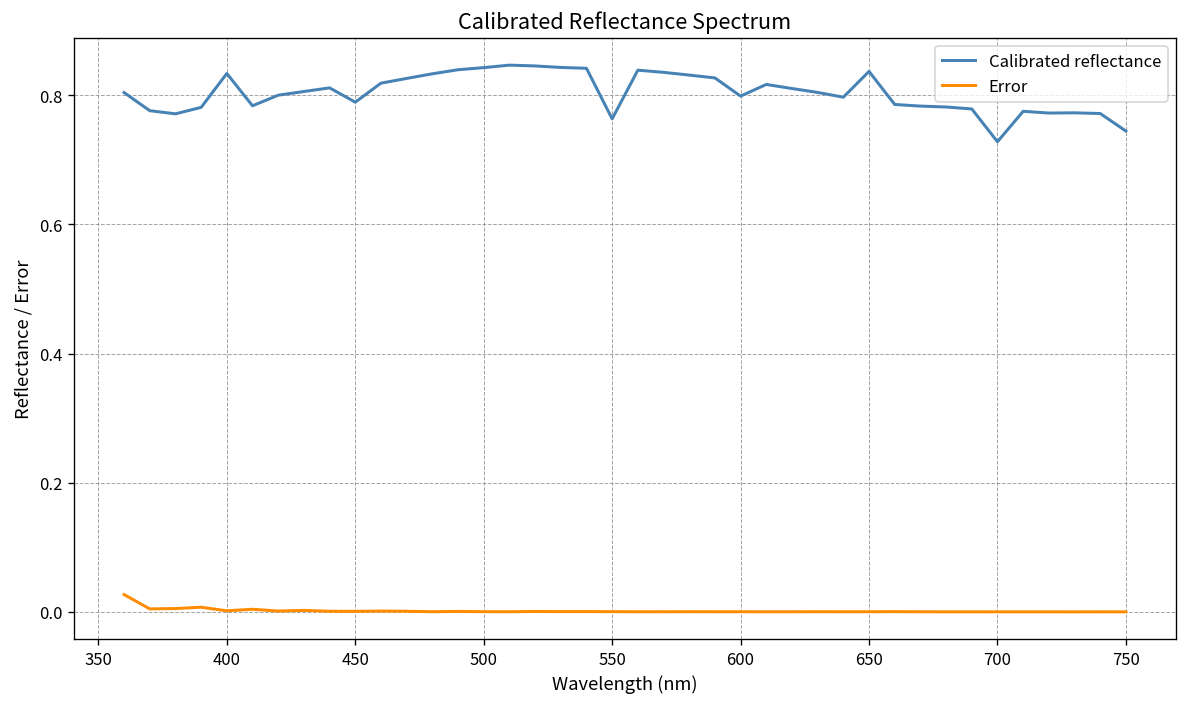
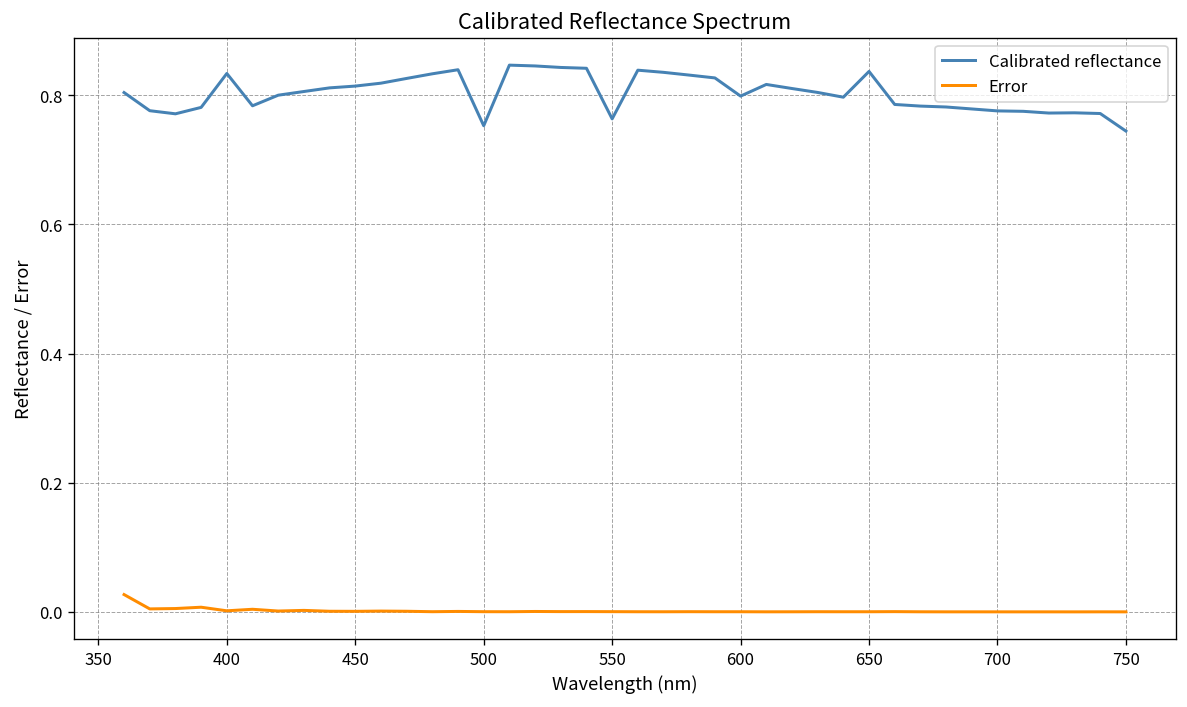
Calibrated reflectance, 450: 0.79 -> 0.81
Calibrated reflectance, 500: 0.84 -> 0.75
Calibrated reflectance, 700: 0.73 -> 0.78
